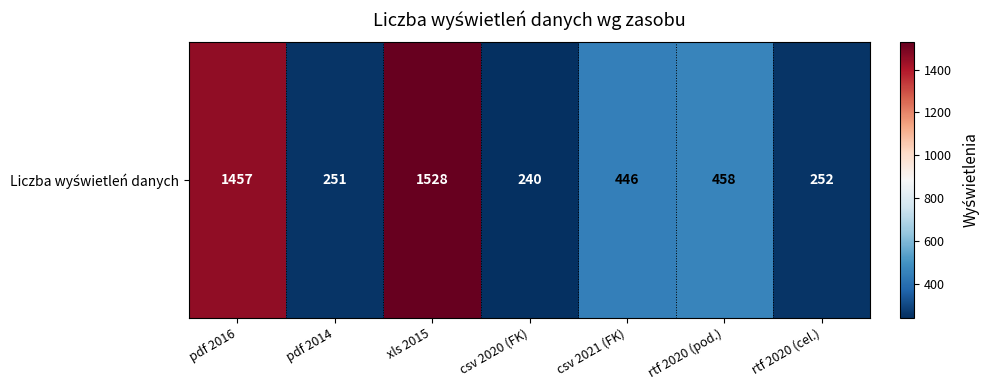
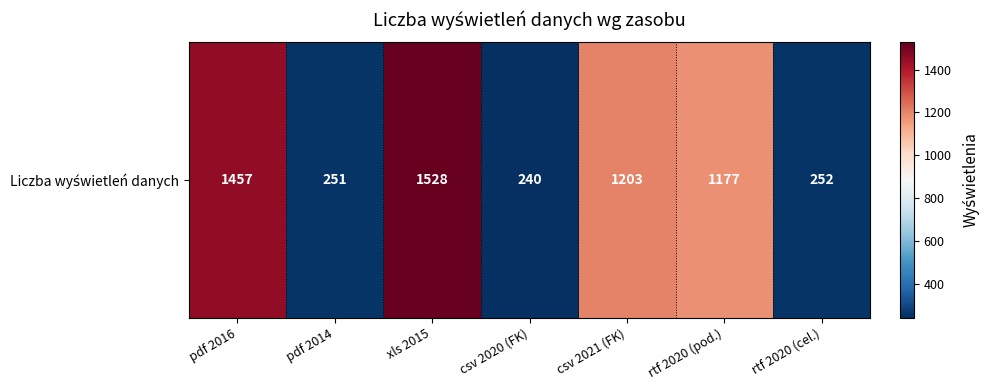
Liczba wyświetleń danych, csv 2021 (FK): 446 -> 1203
Liczba wyświetleń danych, rtf 2020 (pod.): 458 -> 1177
